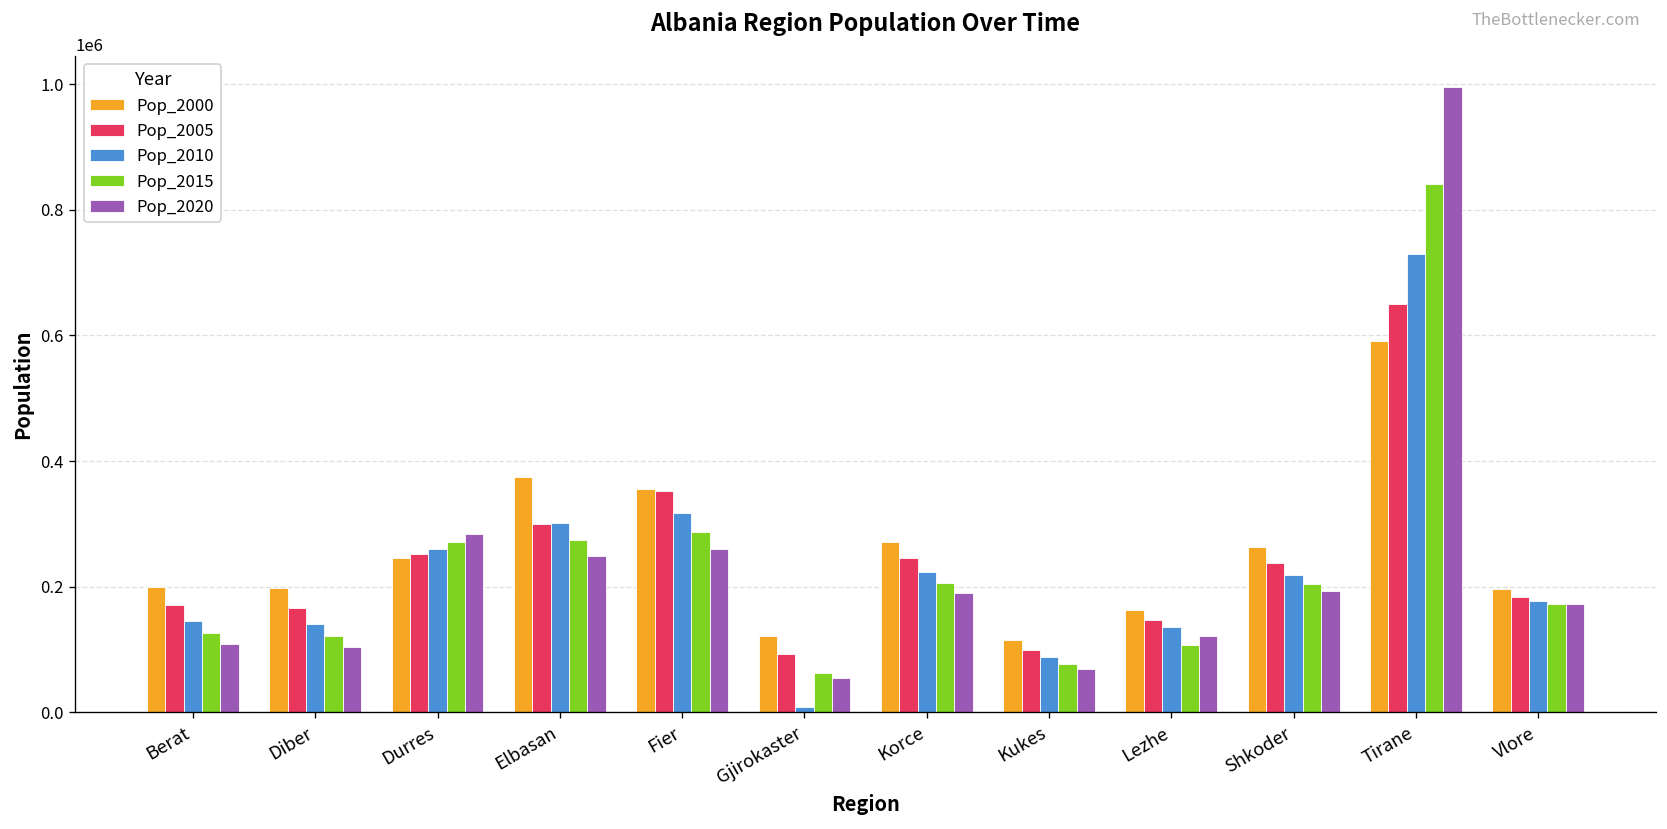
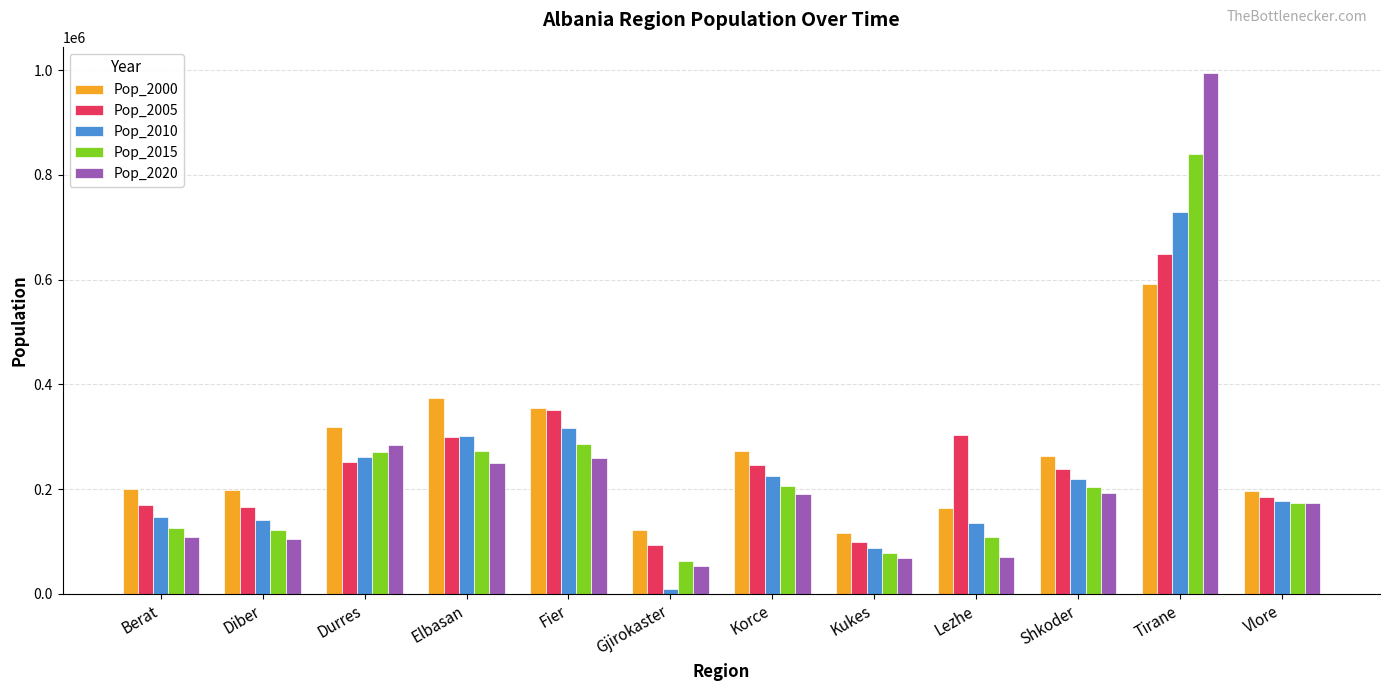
Pop_2000, Durres: 250000 -> 320000
Pop_2005, Lezhe: 150000 -> 300000
Pop_2020, Lezhe: 120000 -> 70000
